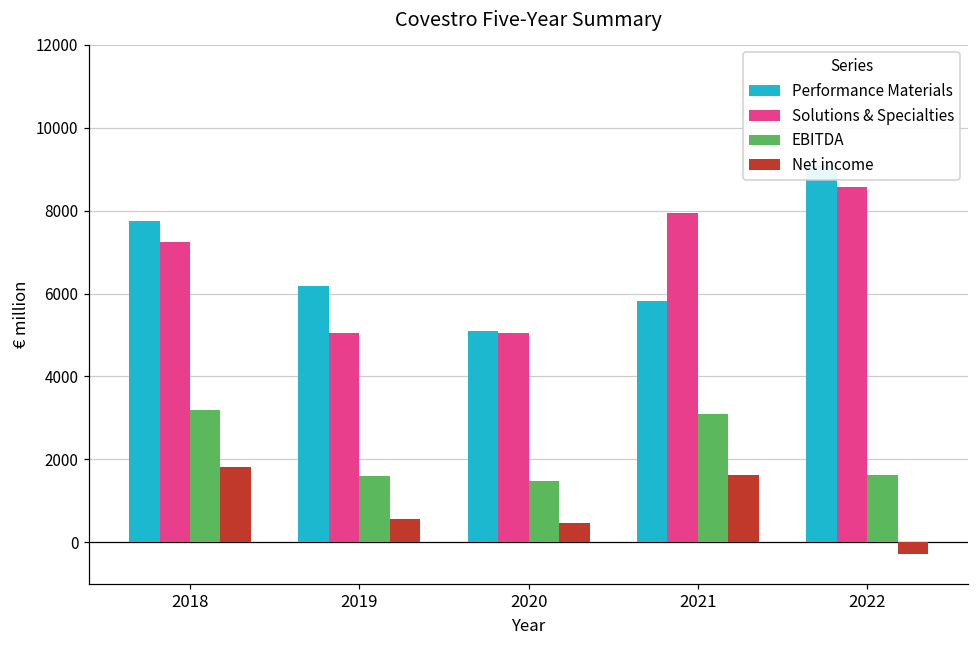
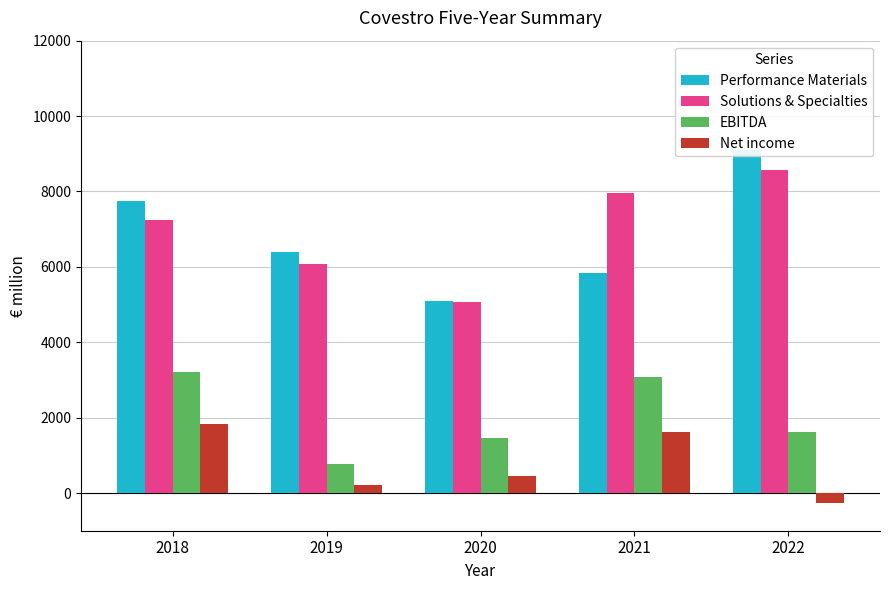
Performance Materials, 2019: 6200 -> 6400
Solutions & Specialties, 2019: 5100 -> 6100
EBITDA, 2019: 1600 -> 800
Net income, 2019: 600 -> 200
